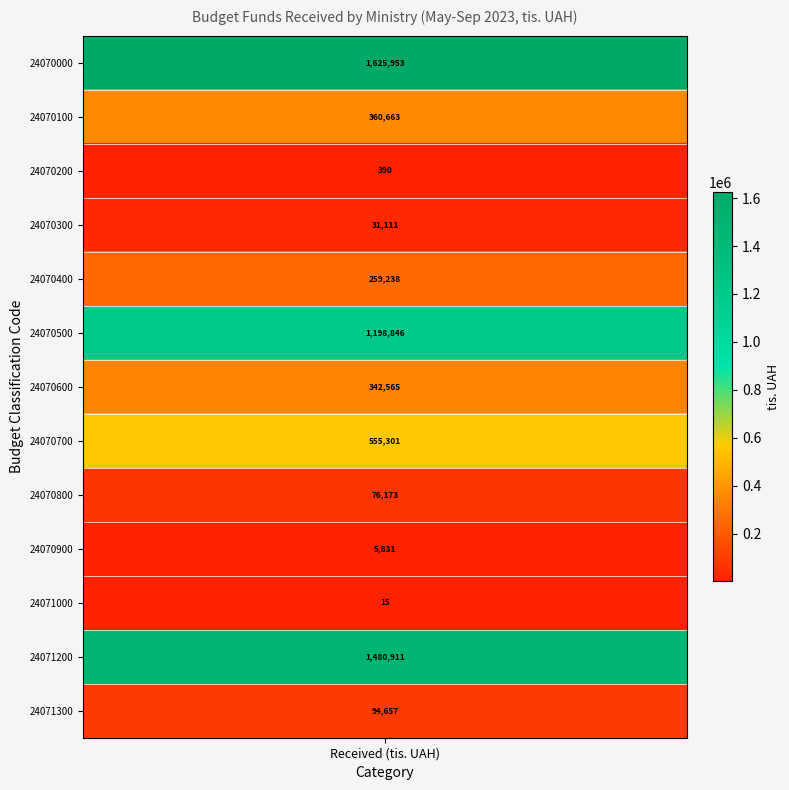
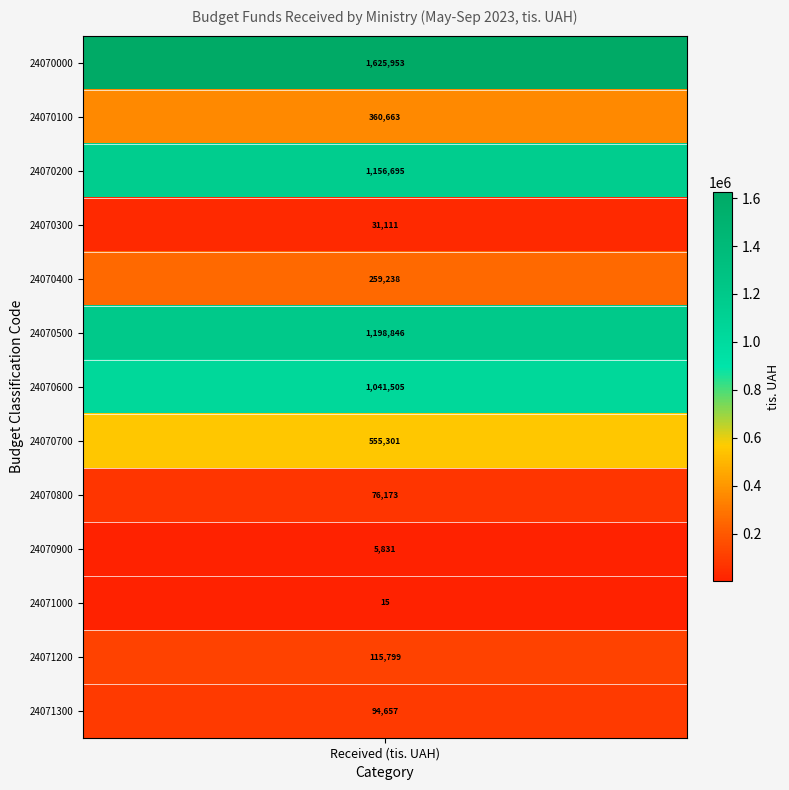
24070200, Received (tis. UAH): 390 -> 1,156,695
24070600, Received (tis. UAH): 342,565 -> 1,041,505
24071200, Received (tis. UAH): 1,480,911 -> 115,799
